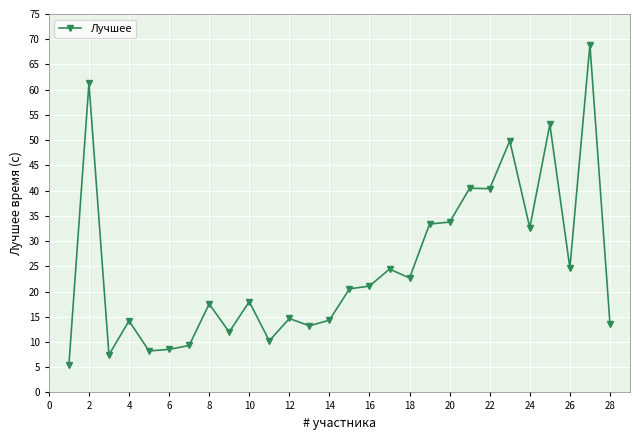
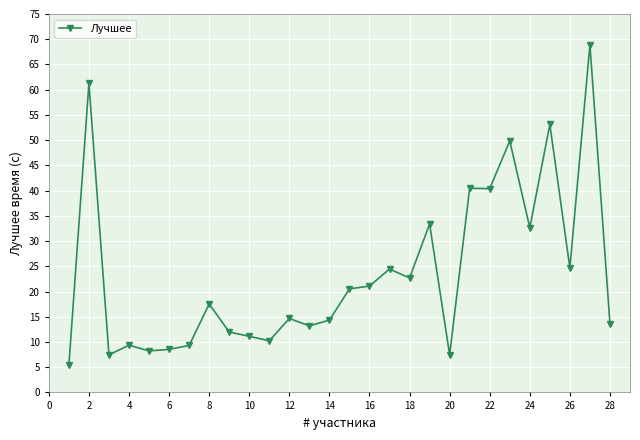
4: 14 -> 9
10: 18 -> 11
20: 34 -> 7
